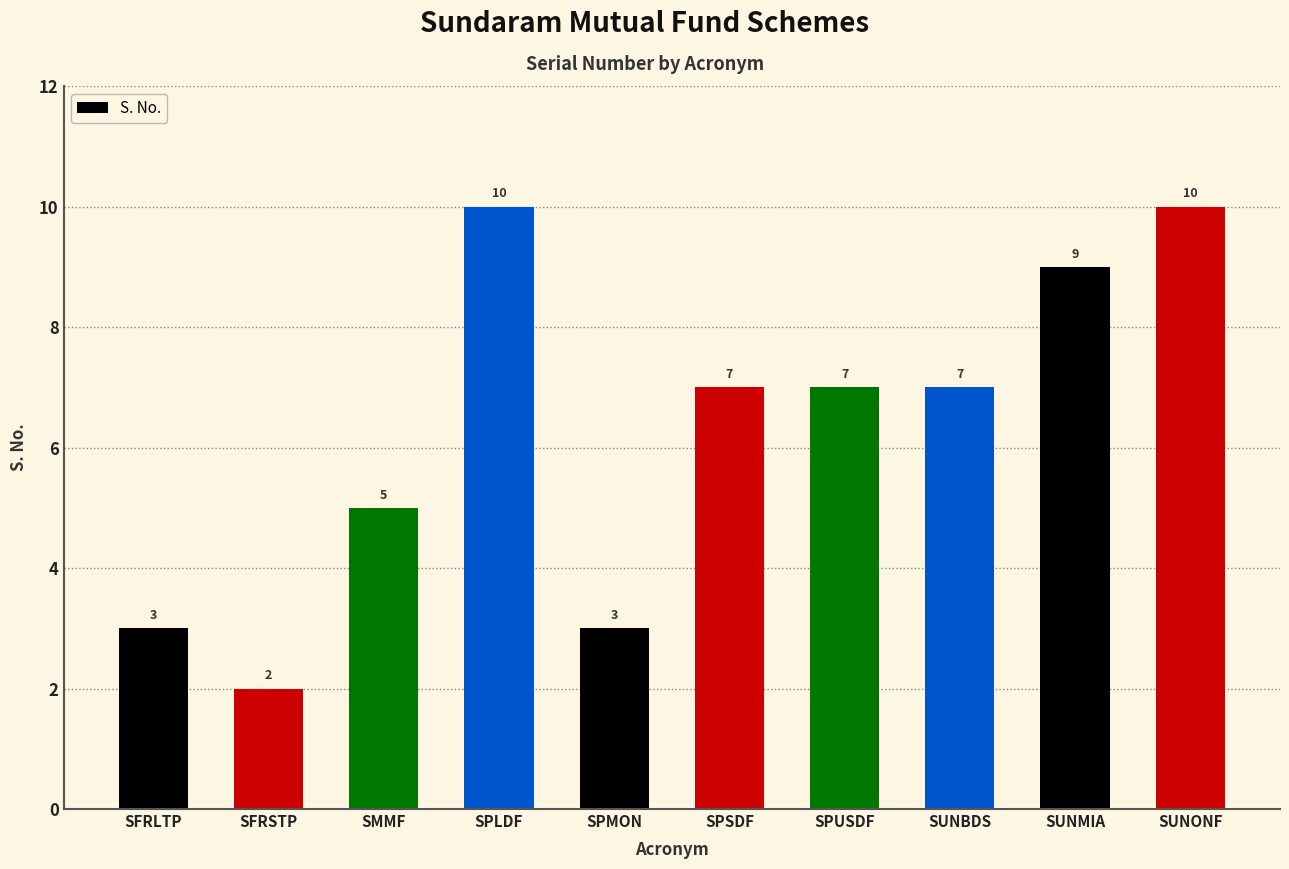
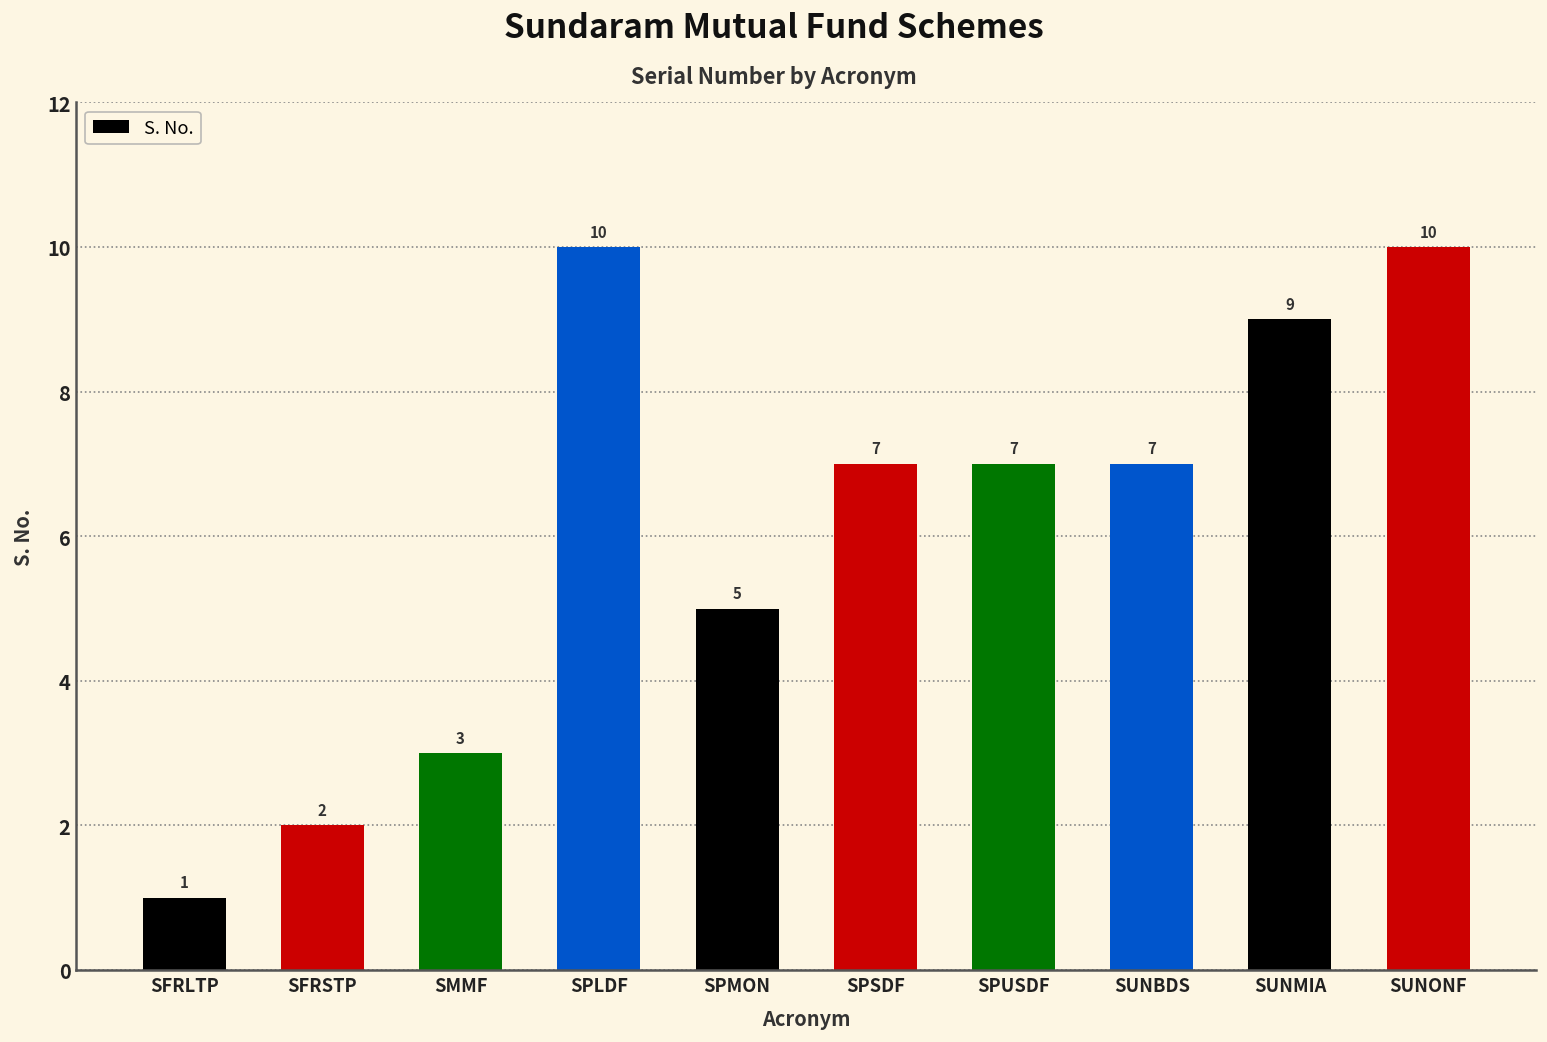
SFRLTP: 3 -> 1
SMMF: 5 -> 3
SPMON: 3 -> 5
